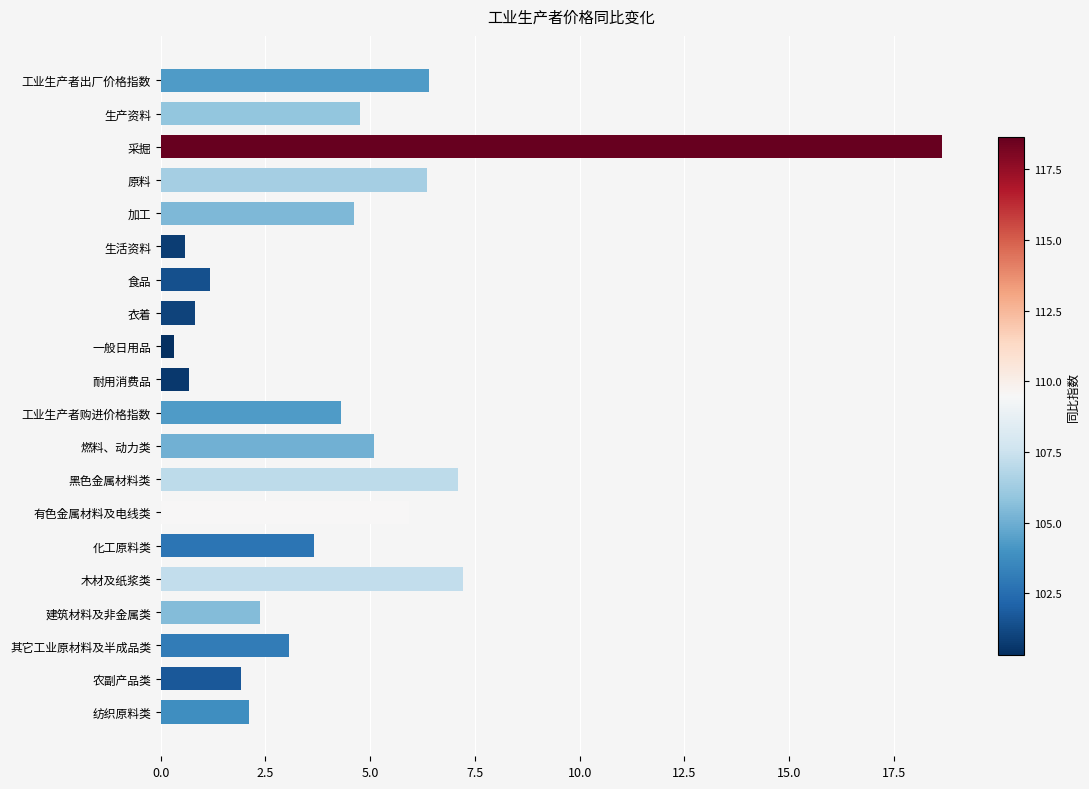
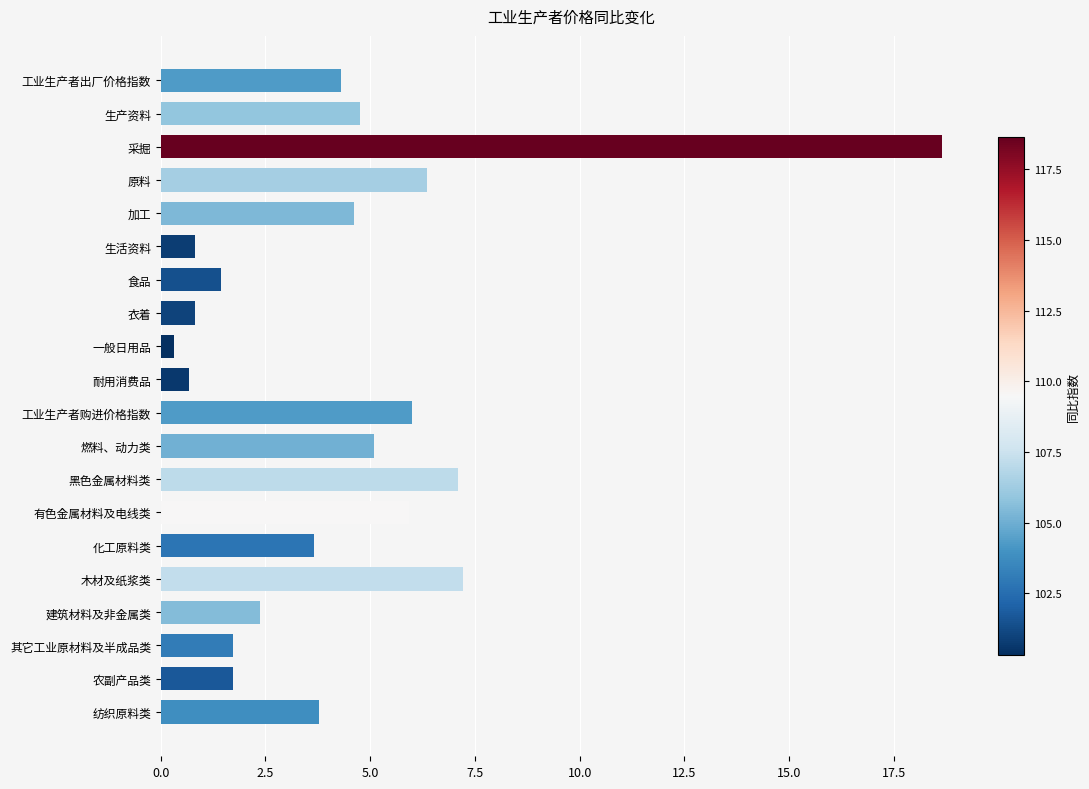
工业生产者出厂价格指数: 6.4 -> 4.3
生活资料: 0.6 -> 0.8
食品: 1.2 -> 1.4
工业生产者购进价格指数: 4.3 -> 6.0
其它工业原材料及半成品类: 3.1 -> 1.7
农副产品类: 1.9 -> 1.7
纺织原料类: 2.1 -> 3.8
